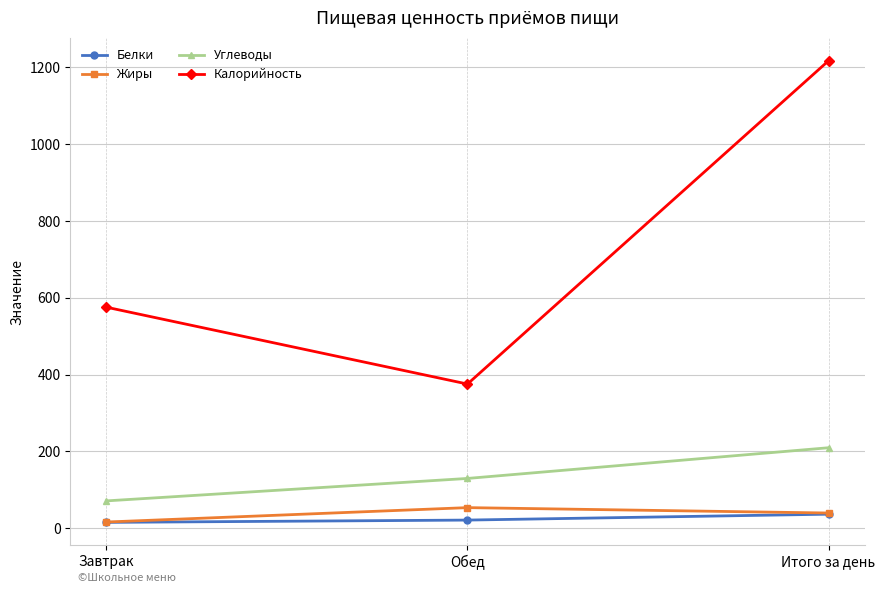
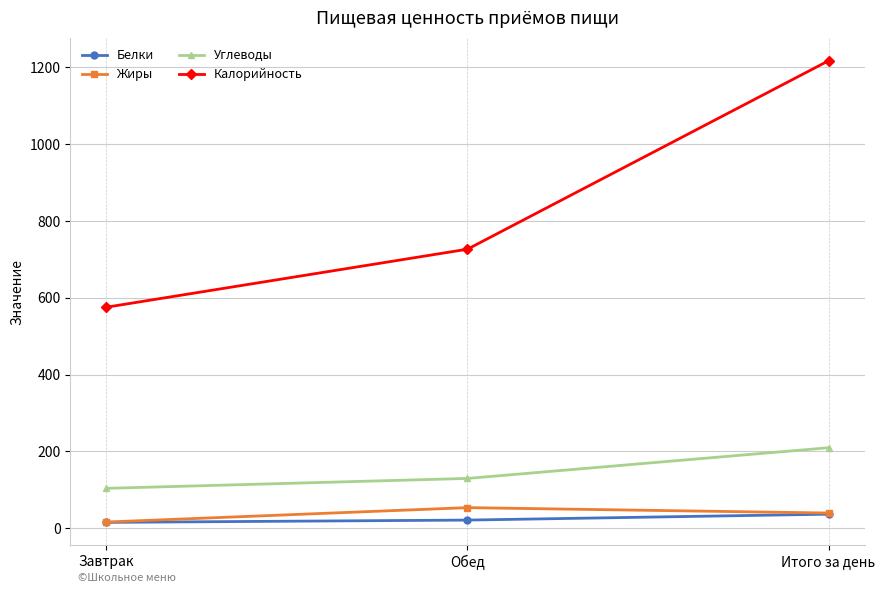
Углеводы, Завтрак: 70 -> 100
Калорийность, Обед: 380 -> 730
